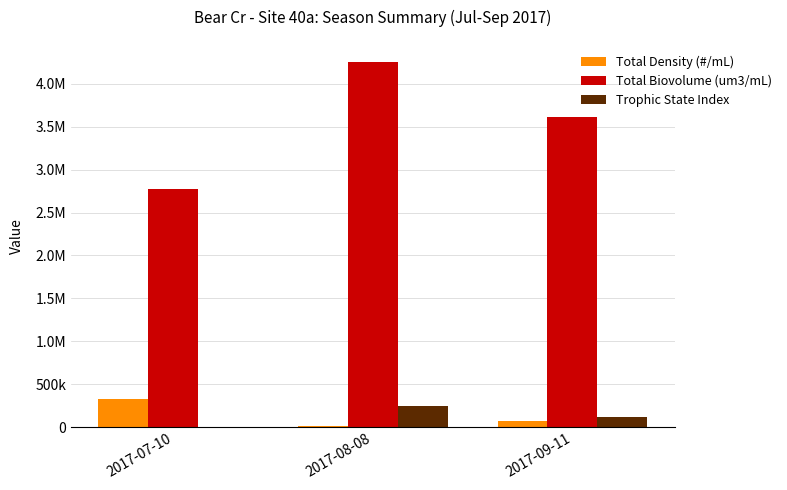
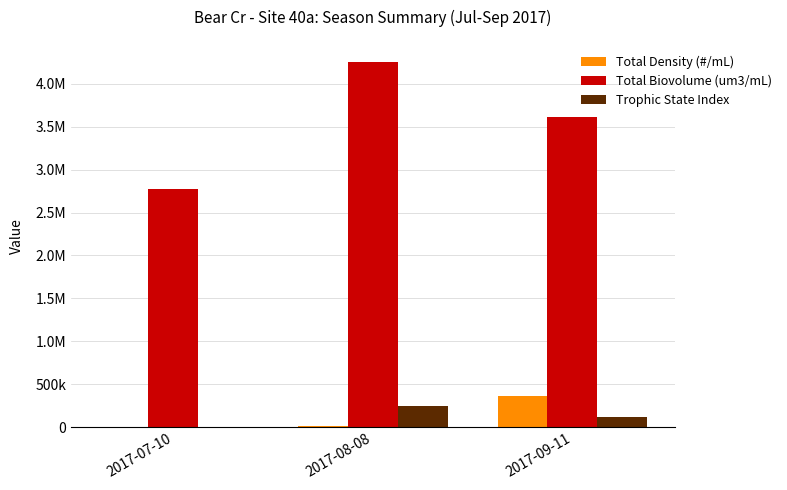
Total Density (#/mL), 2017-07-10: 300000 -> 0
Total Density (#/mL), 2017-09-11: 100000 -> 400000
